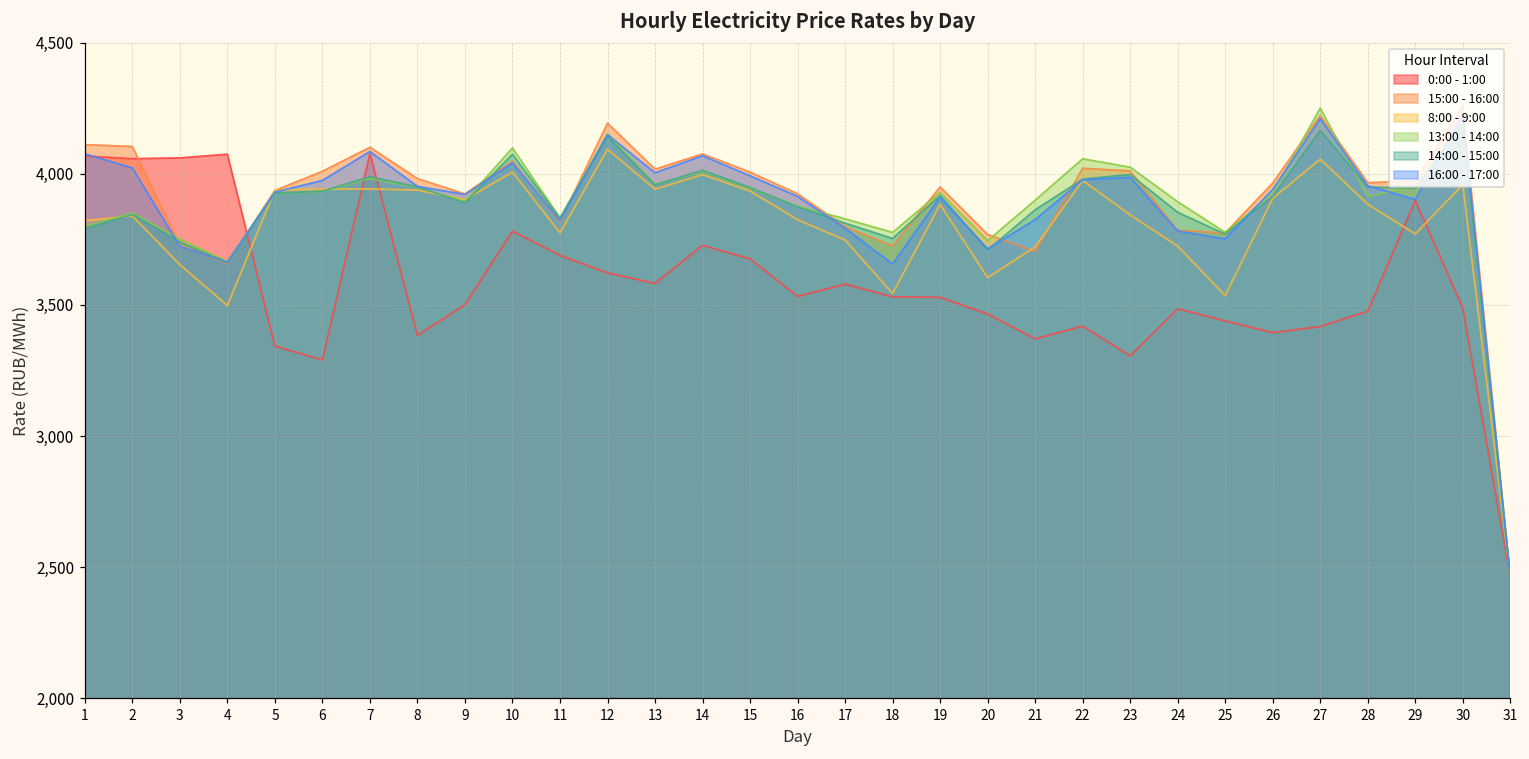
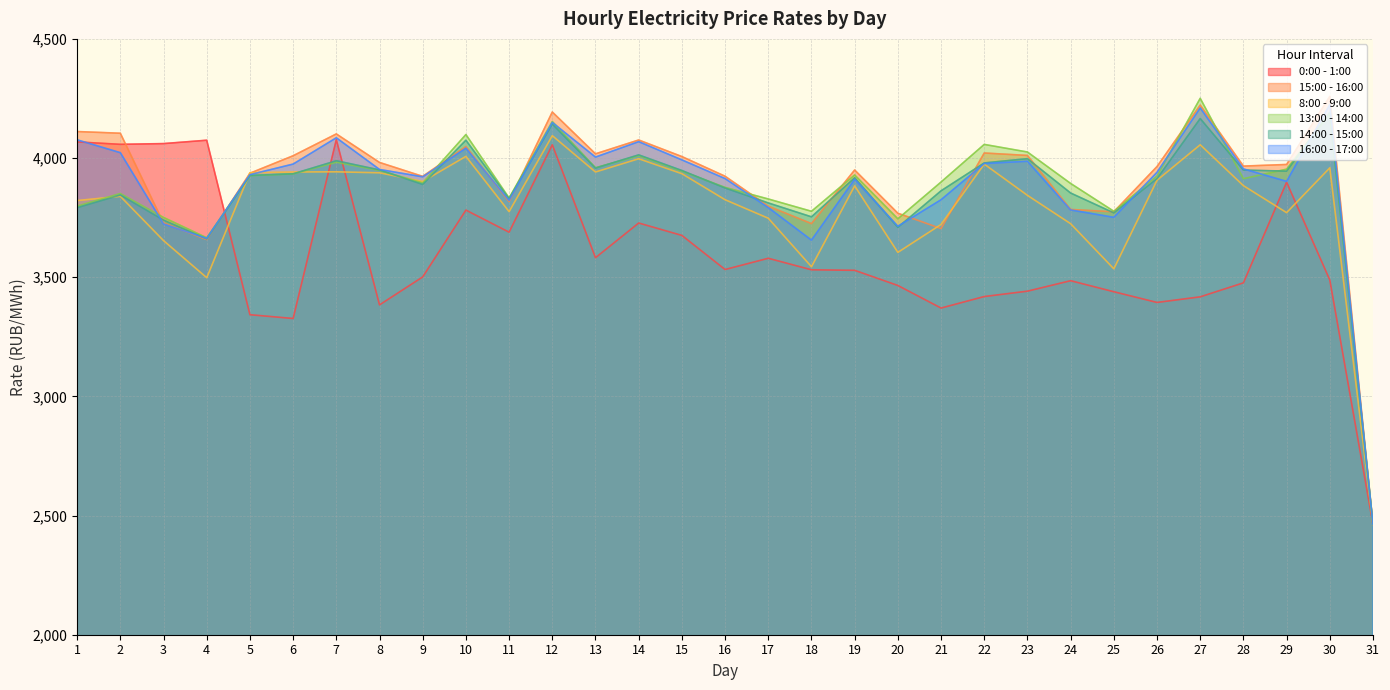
0:00 - 1:00, 6: 3,290 -> 3,330
0:00 - 1:00, 12: 3,620 -> 4,060
0:00 - 1:00, 23: 3,310 -> 3,440
